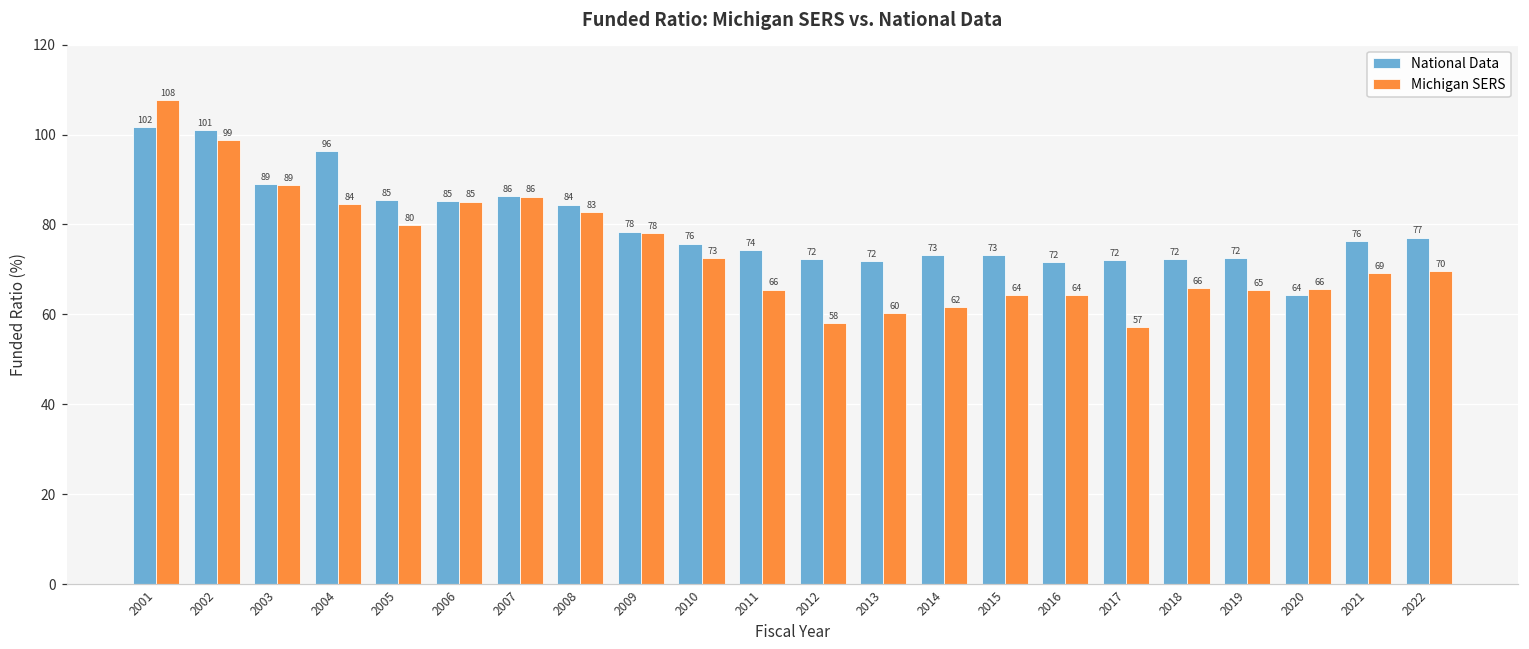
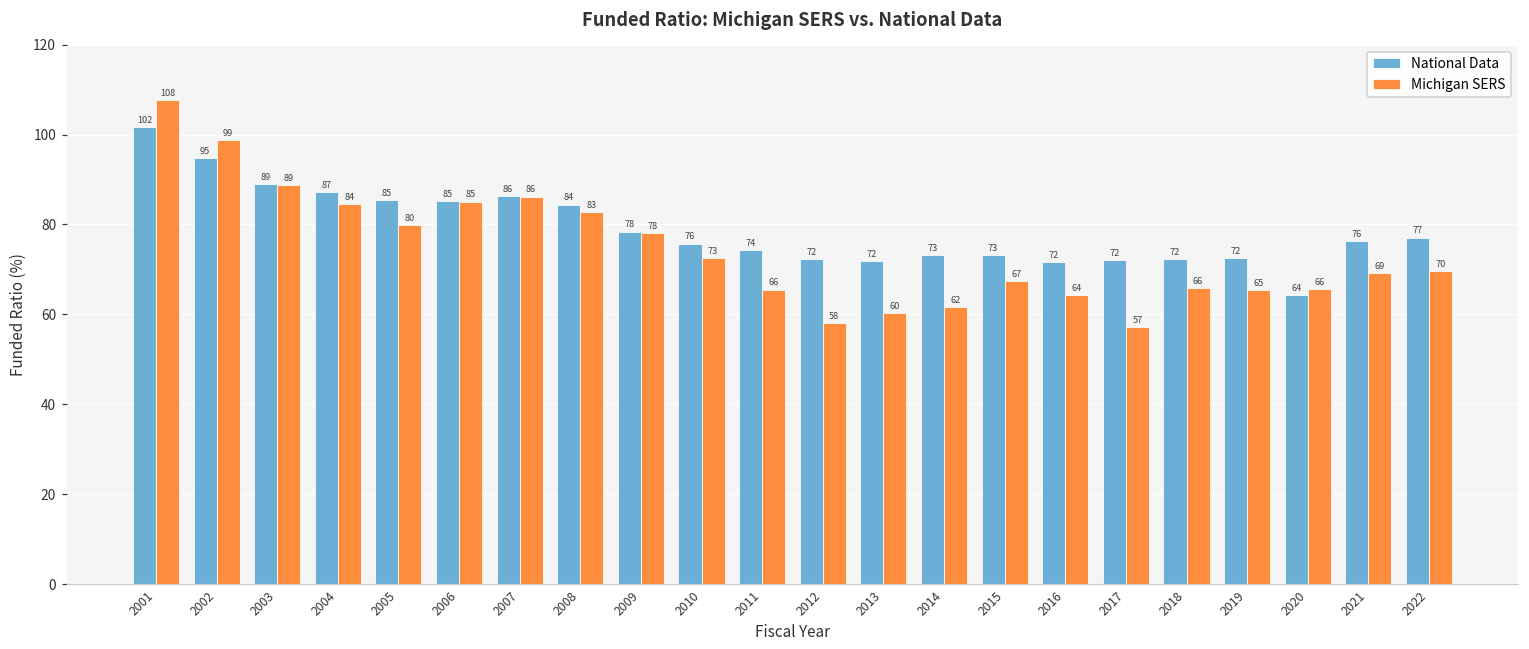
National Data, 2002: 101 -> 95
National Data, 2004: 96 -> 87
Michigan SERS, 2015: 64 -> 67
